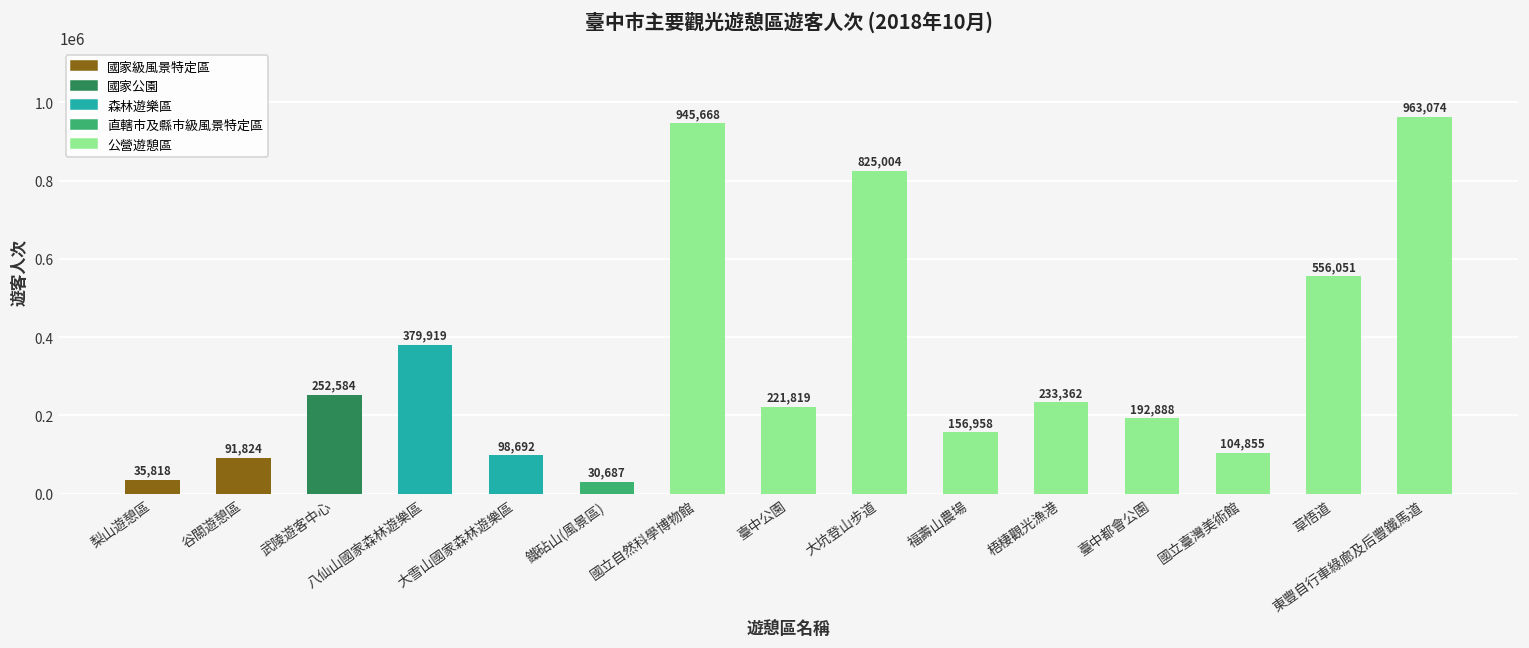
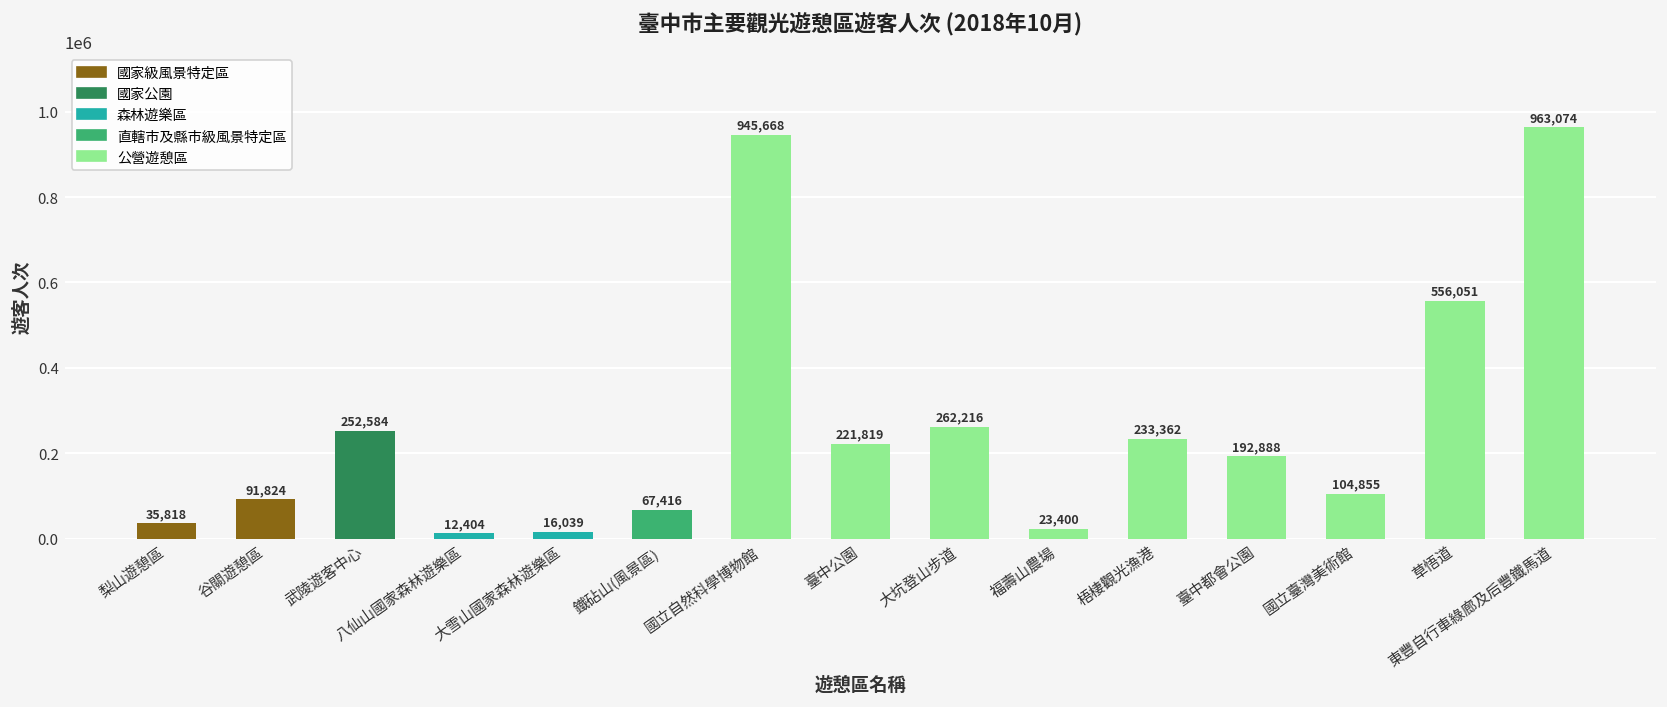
八仙山國家森林遊樂區: 379,919 -> 12,404
大雪山國家森林遊樂區: 98,692 -> 16,039
鐵砧山(風景區): 30,687 -> 67,416
大坑登山步道: 825,004 -> 262,216
福壽山農場: 156,958 -> 23,400
